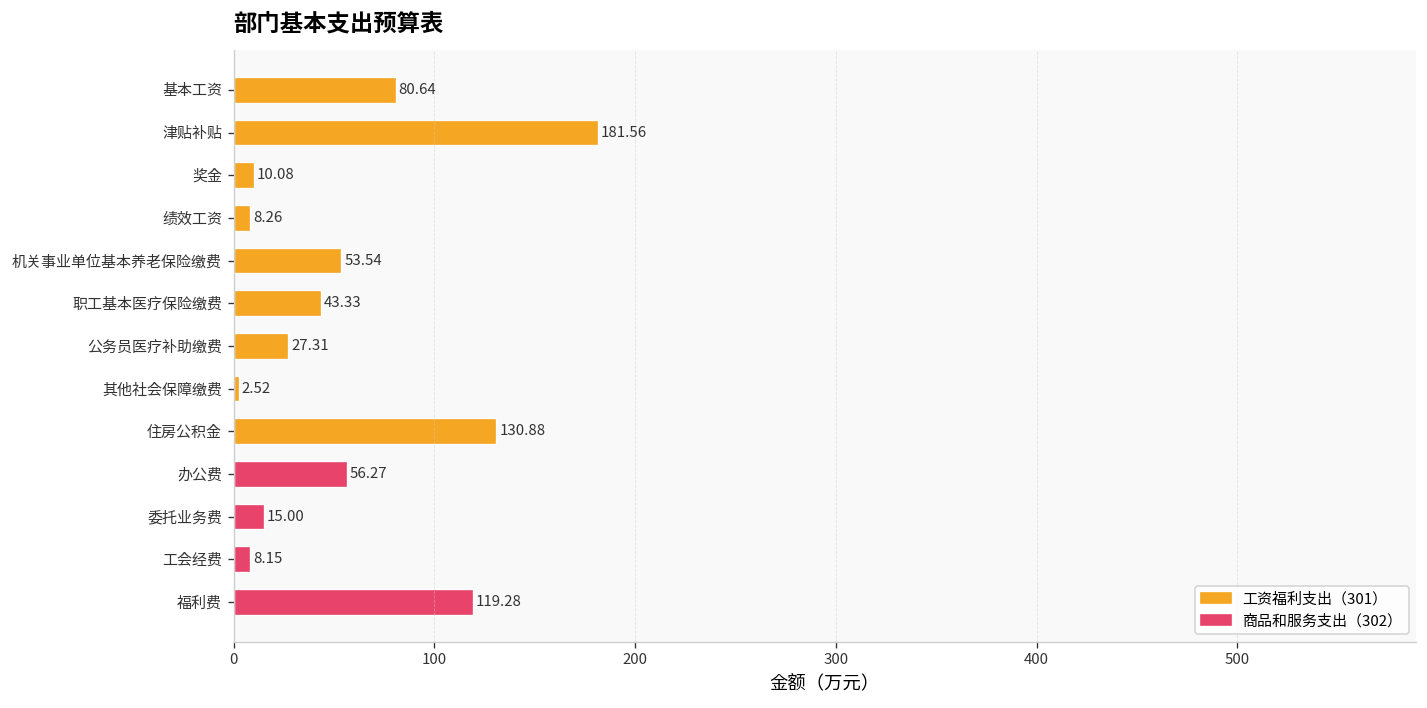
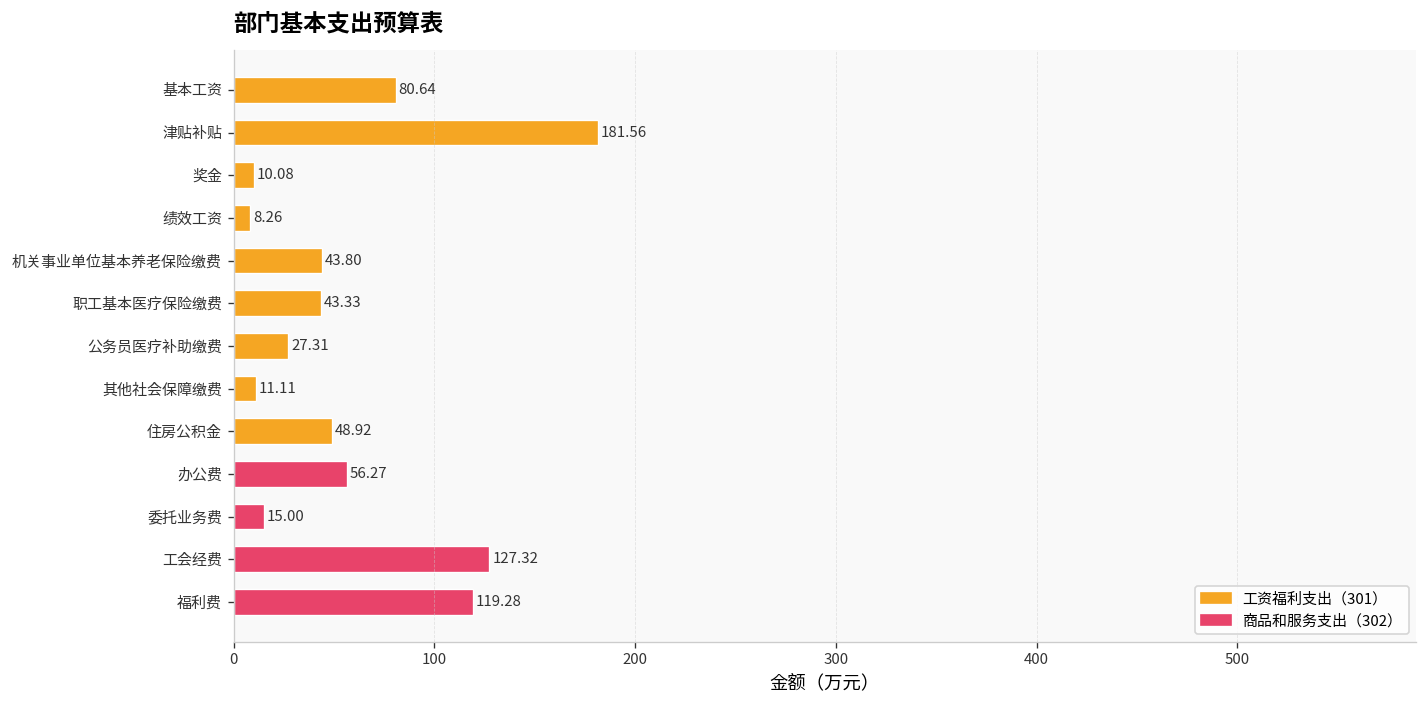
机关事业单位基本养老保险缴费: 53.54 -> 43.80
其他社会保障缴费: 2.52 -> 11.11
住房公积金: 130.88 -> 48.92
工会经费: 8.15 -> 127.32
